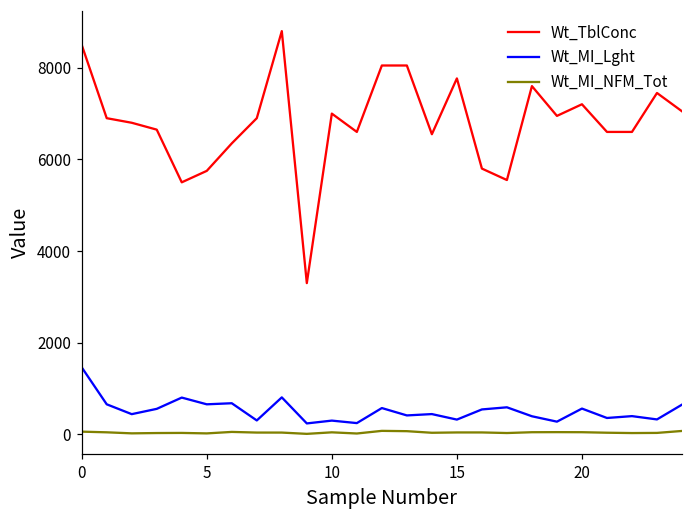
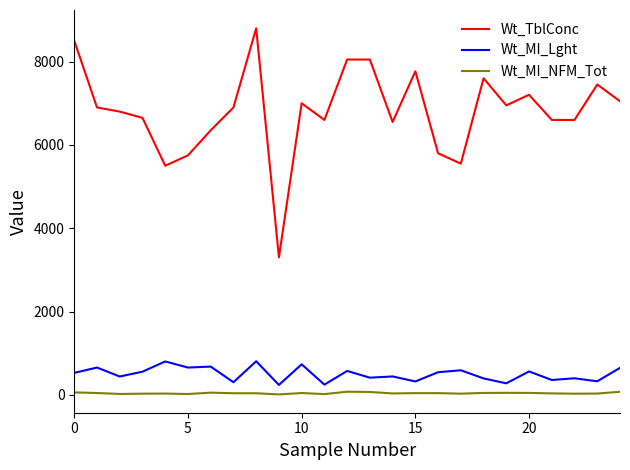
Wt_MI_Lght, 0: 1500 -> 500
Wt_MI_Lght, 10: 300 -> 700
